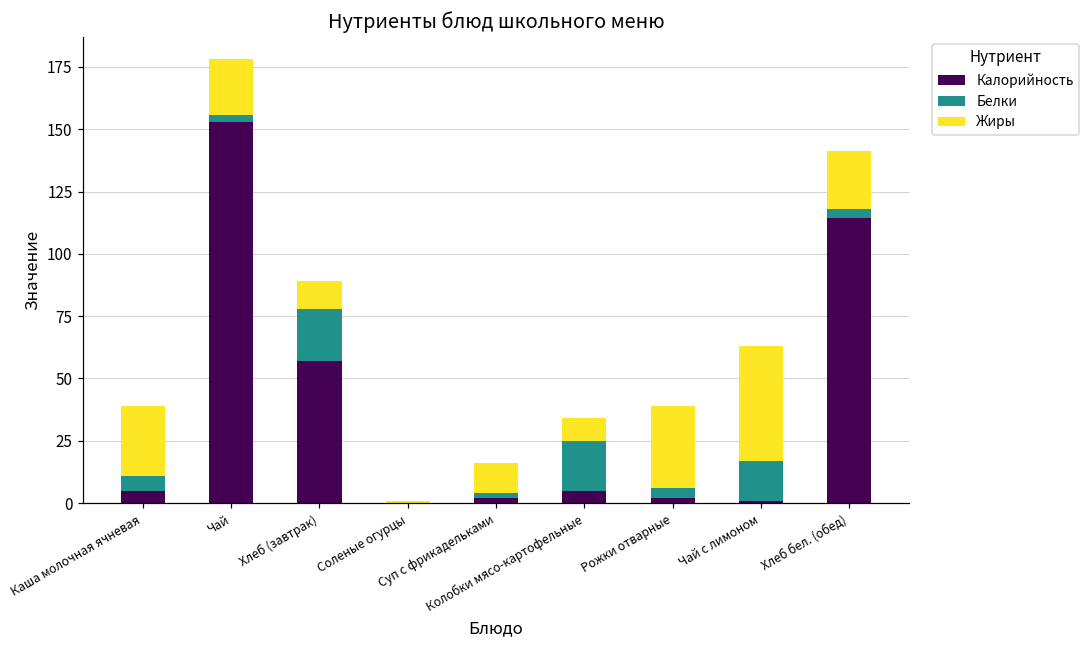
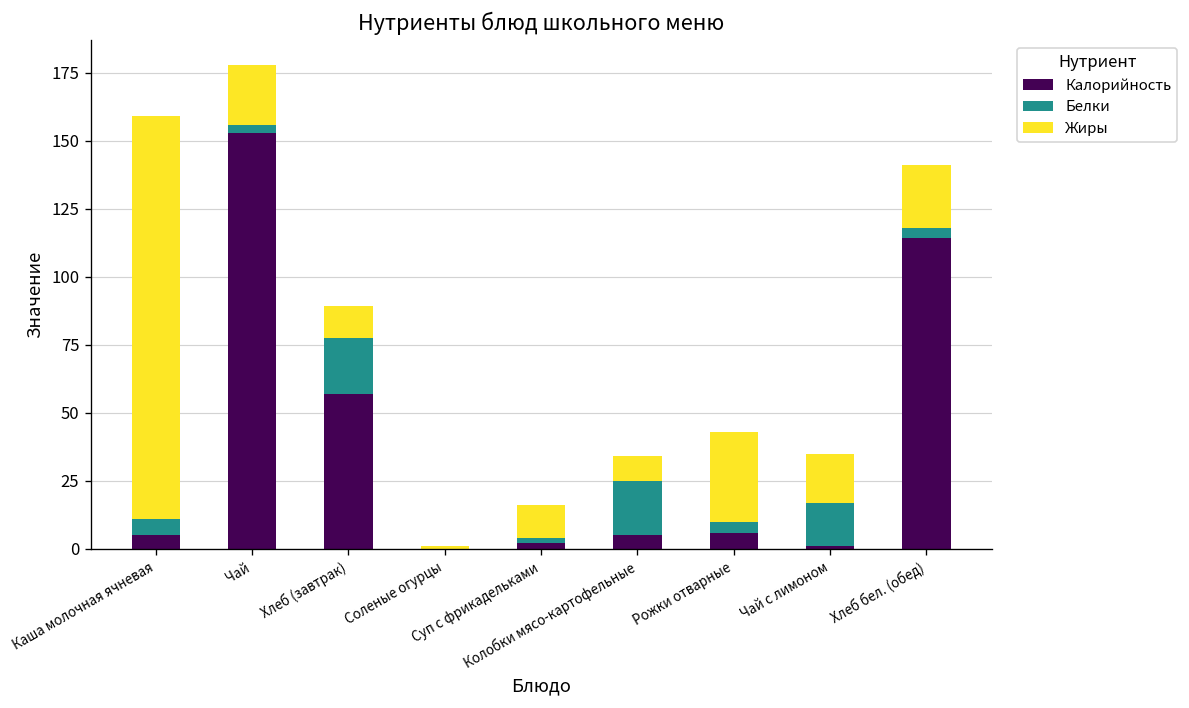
Жиры, Каша молочная ячневая: 28 -> 148
Калорийность, Рожки отварные: 2 -> 6
Жиры, Чай с лимоном: 46 -> 18
